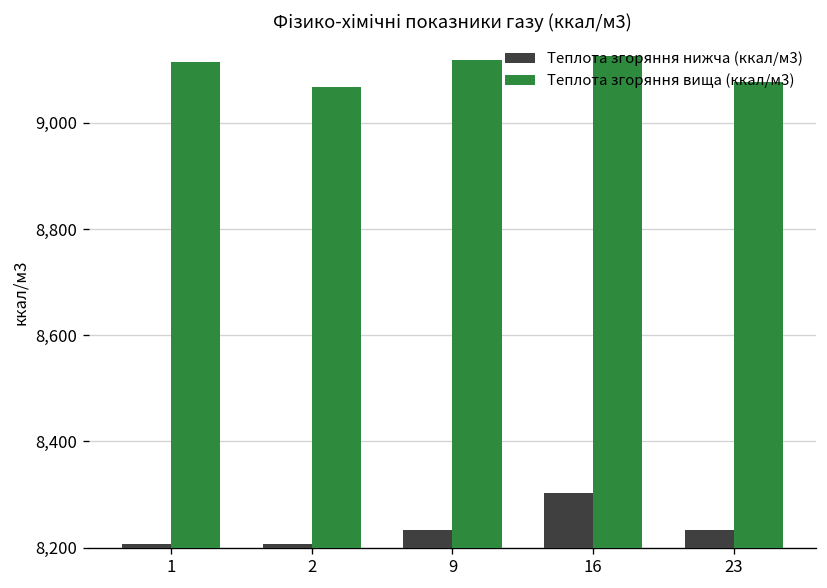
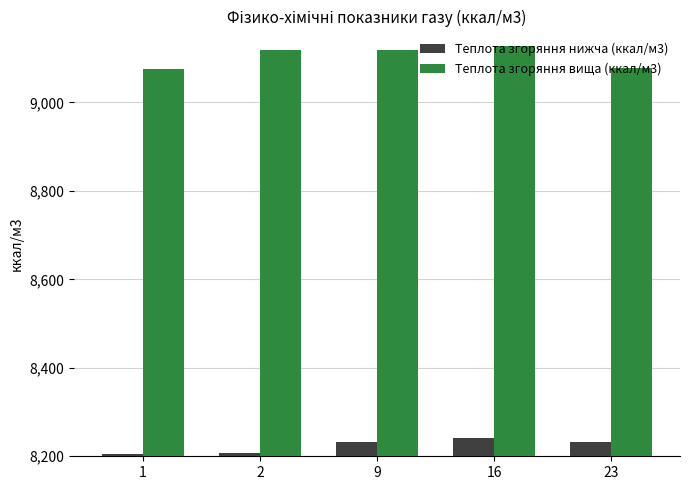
Теплота згоряння вища (ккал/м3), 1: 9,110 -> 9,080
Теплота згоряння вища (ккал/м3), 2: 9,070 -> 9,120
Теплота згоряння нижча (ккал/м3), 16: 8,300 -> 8,240
